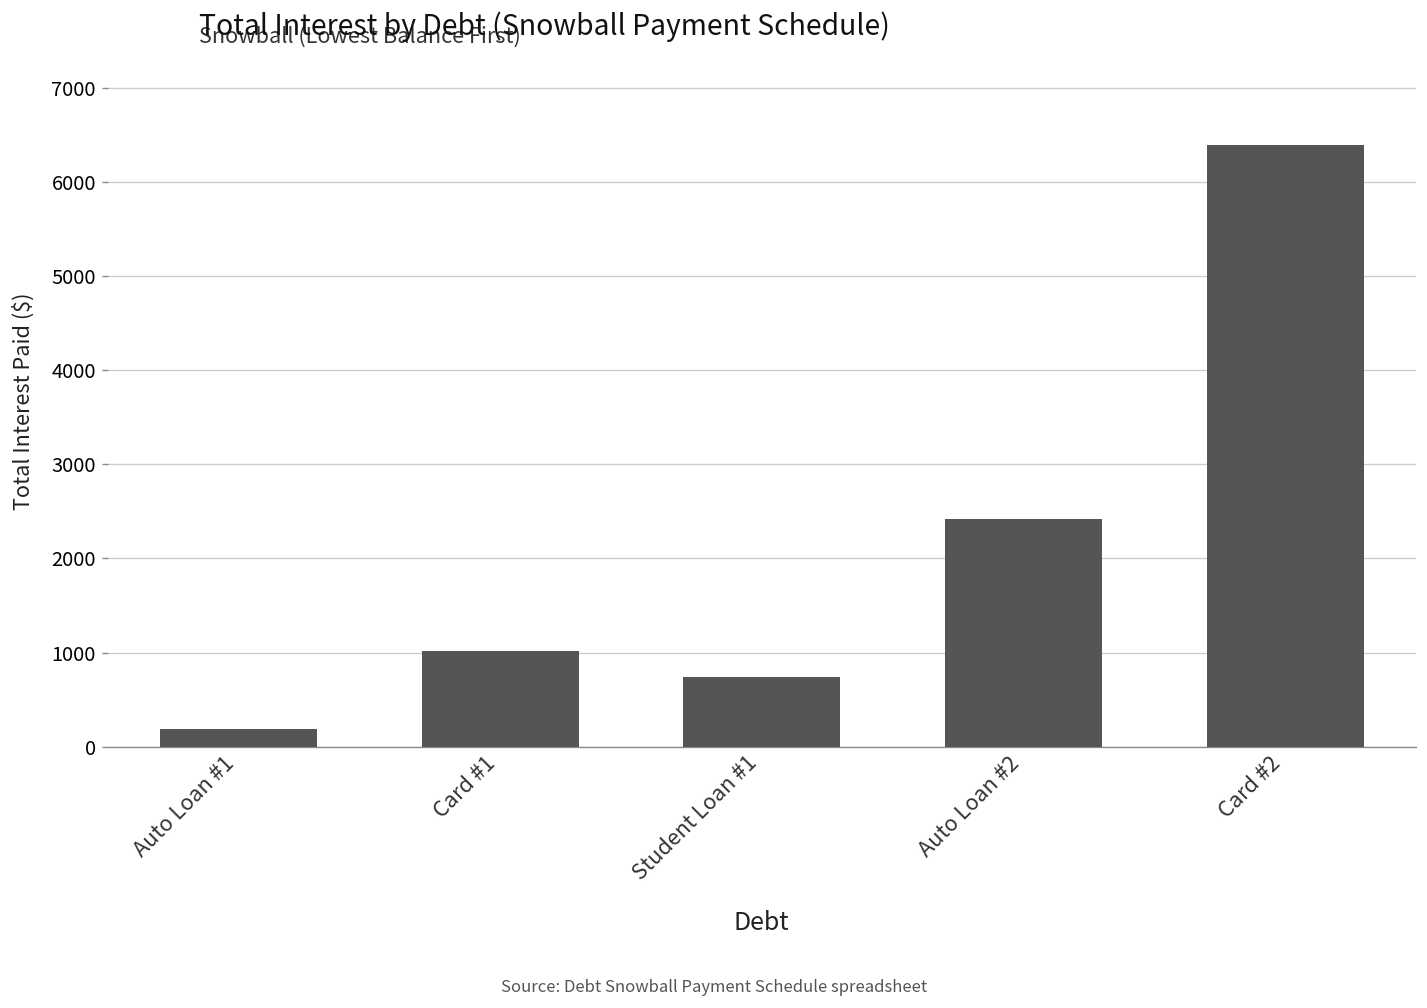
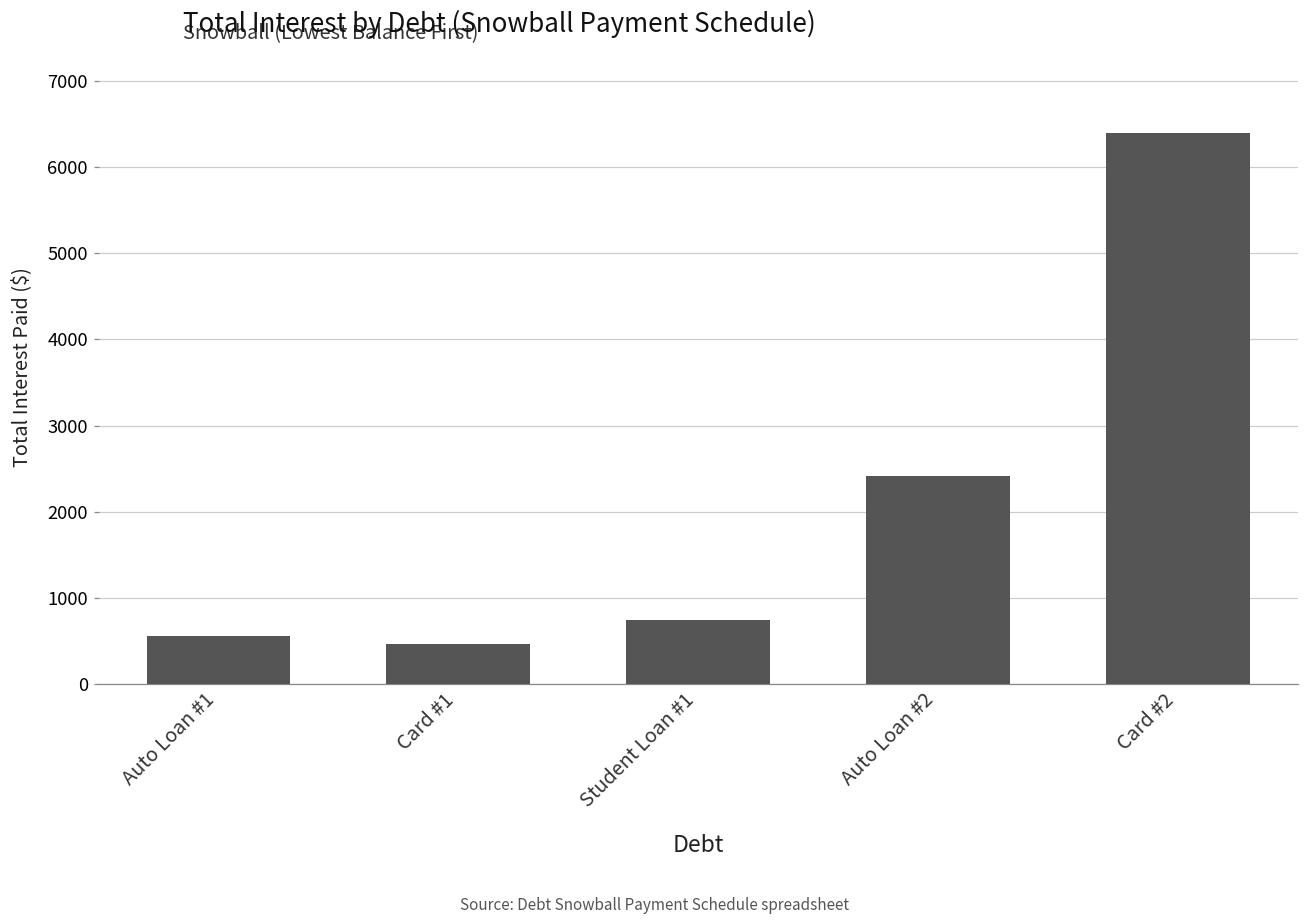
Auto Loan #1: 200 -> 600
Card #1: 1000 -> 500
